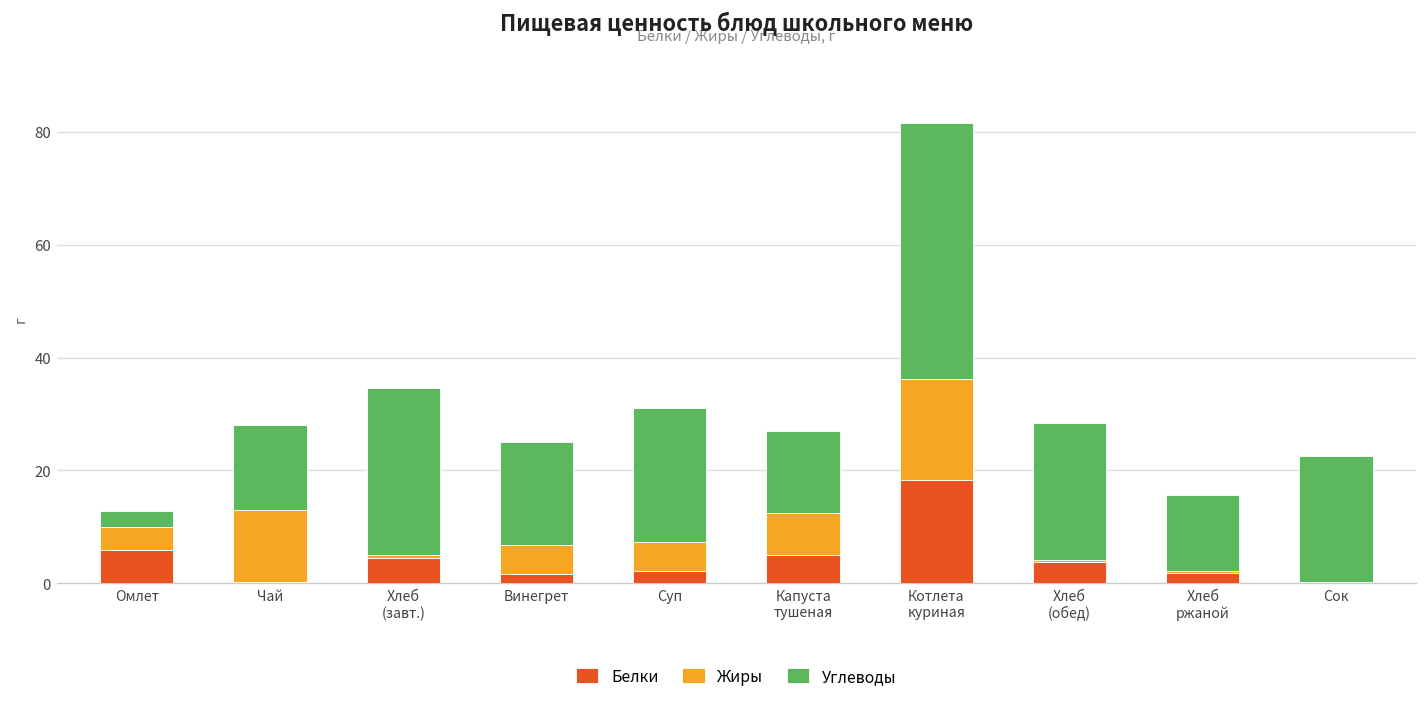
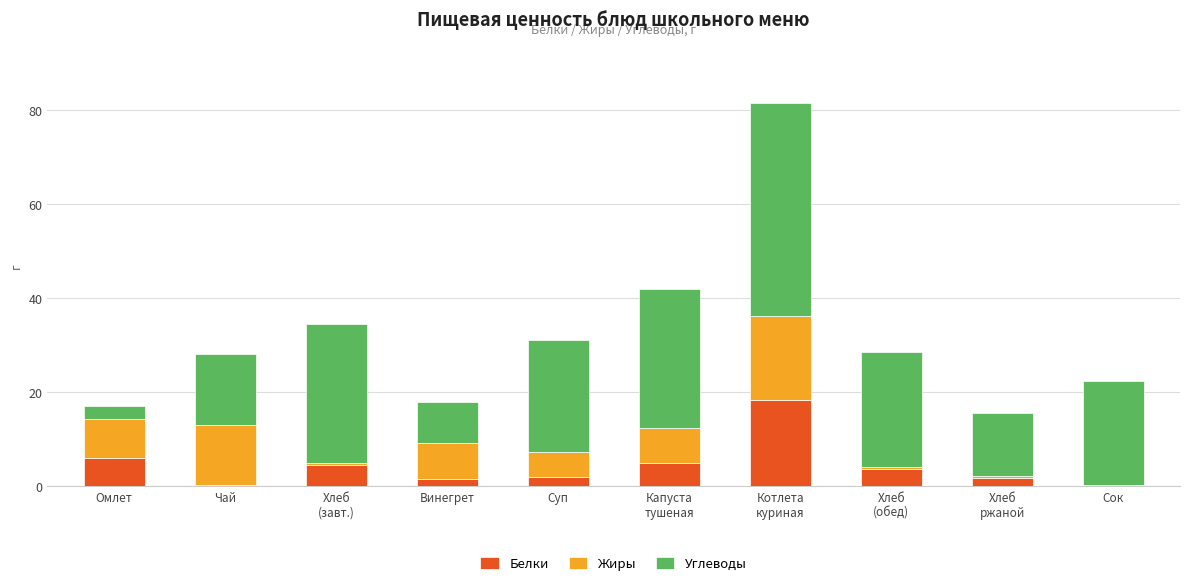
Жиры, Омлет: 4 -> 8
Жиры, Винегрет: 5 -> 8
Углеводы, Винегрет: 18 -> 9
Углеводы, Капуста тушеная: 15 -> 30
